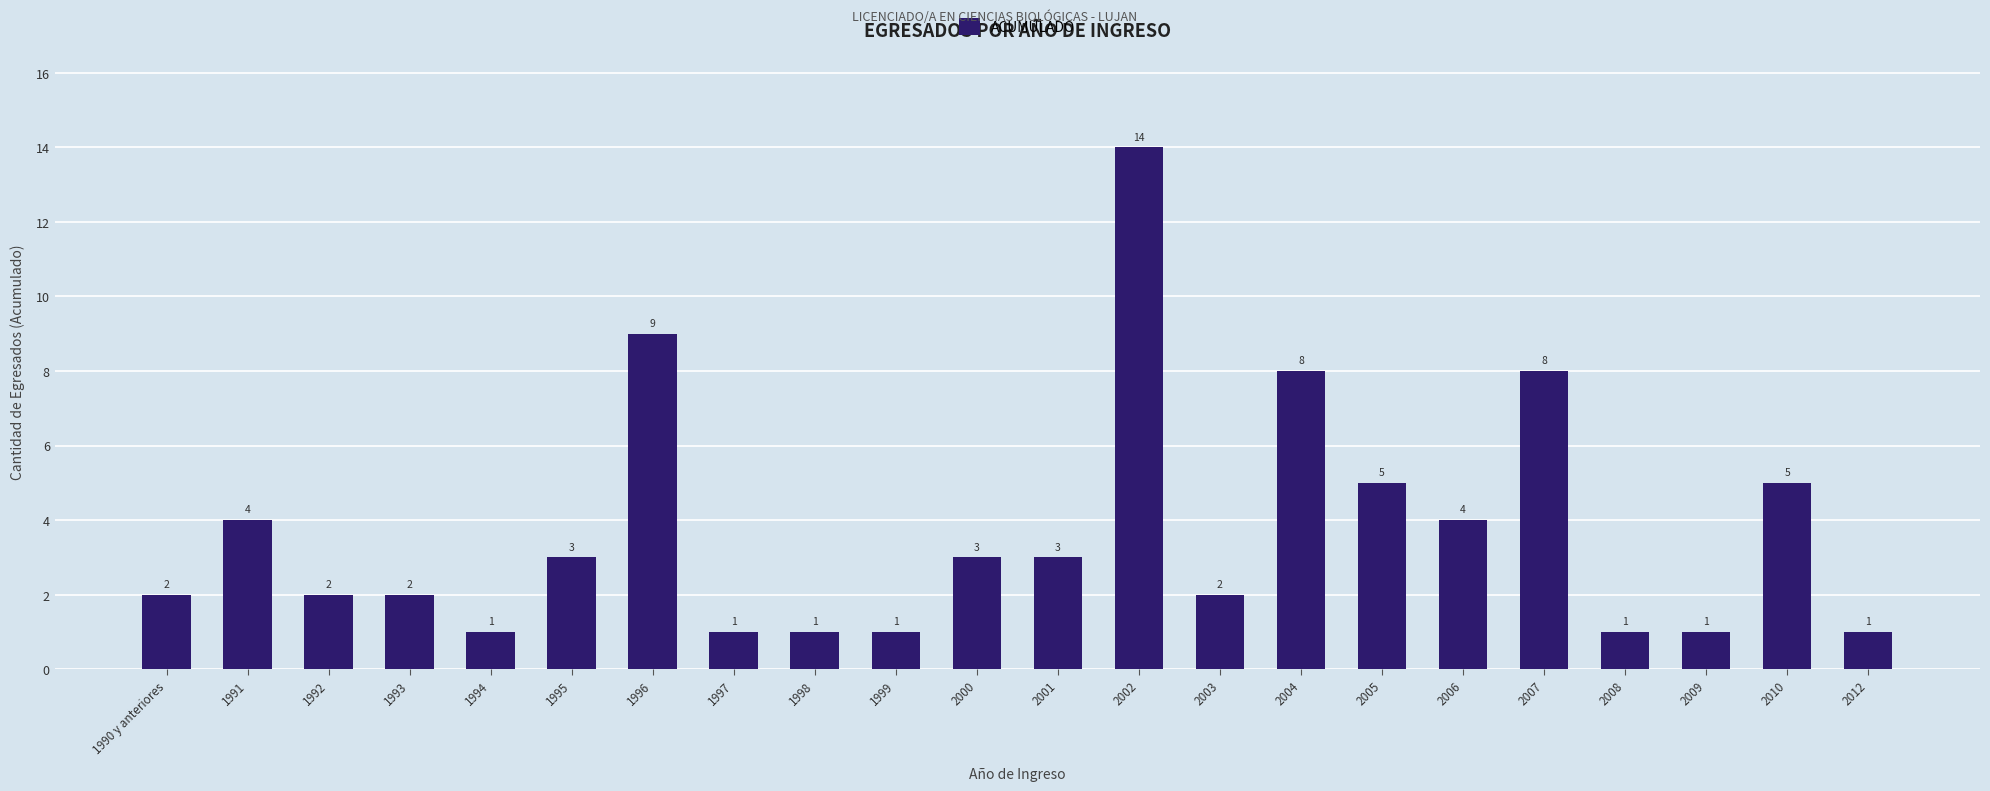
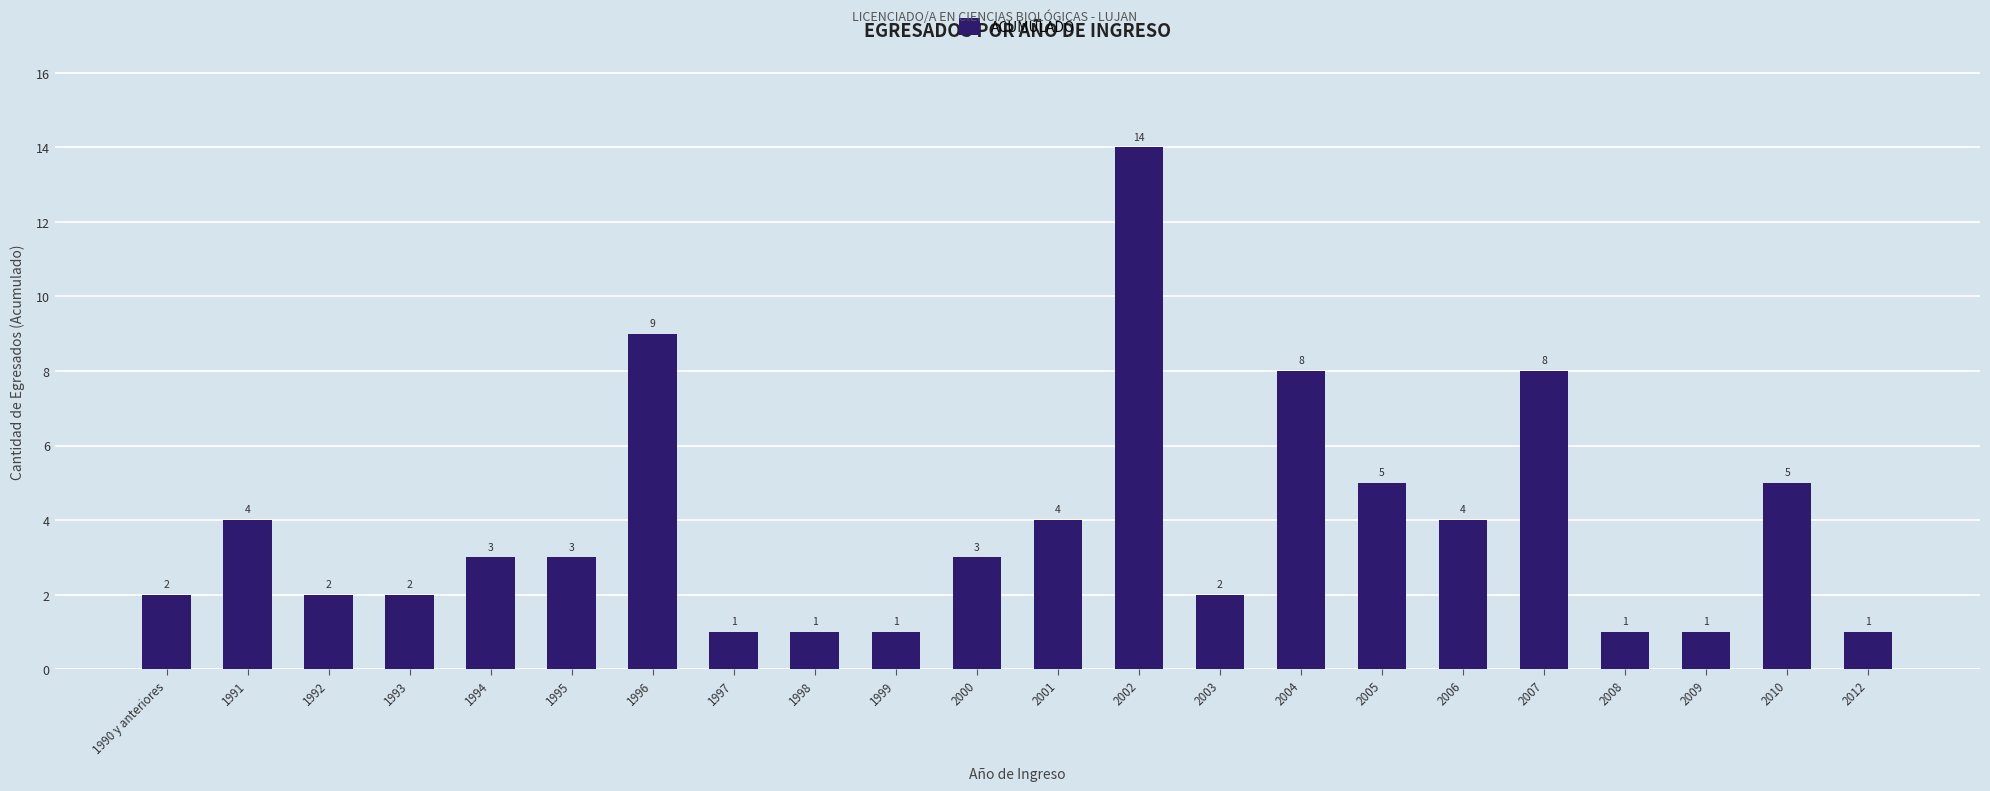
1994: 1 -> 3
2001: 3 -> 4
